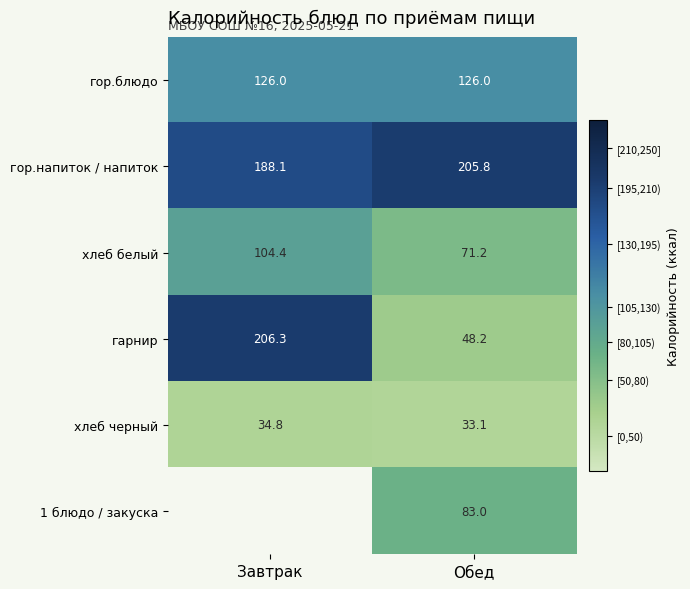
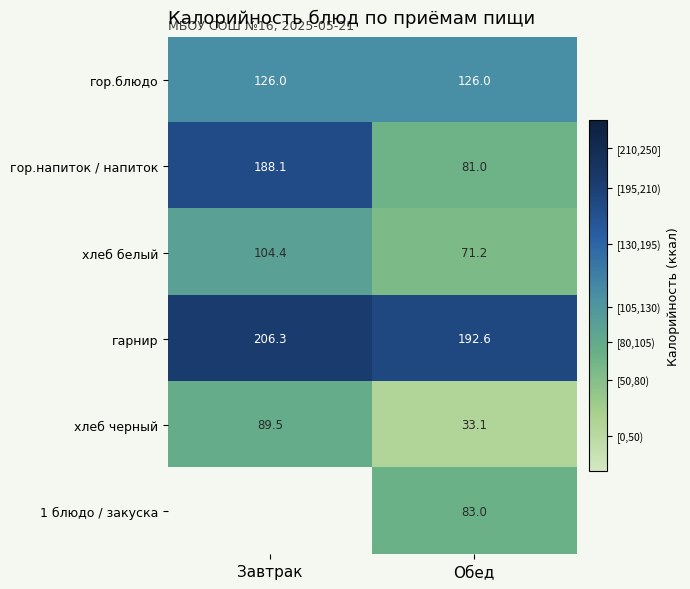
гор.напиток / напиток, Обед: 205.8 -> 81.0
гарнир, Обед: 48.2 -> 192.6
хлеб черный, Завтрак: 34.8 -> 89.5
